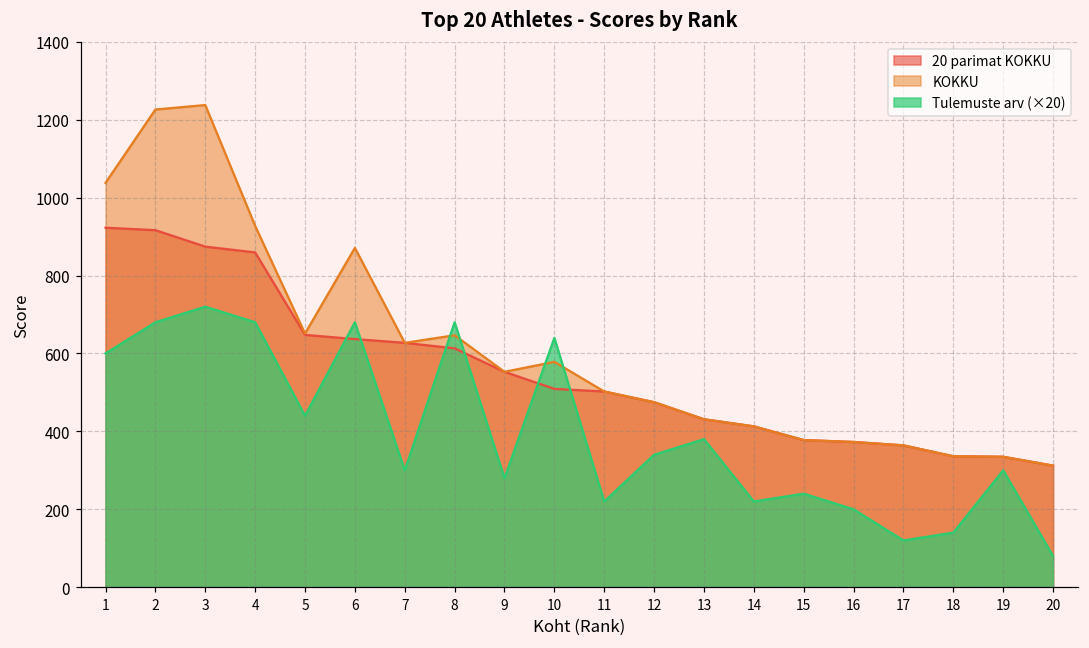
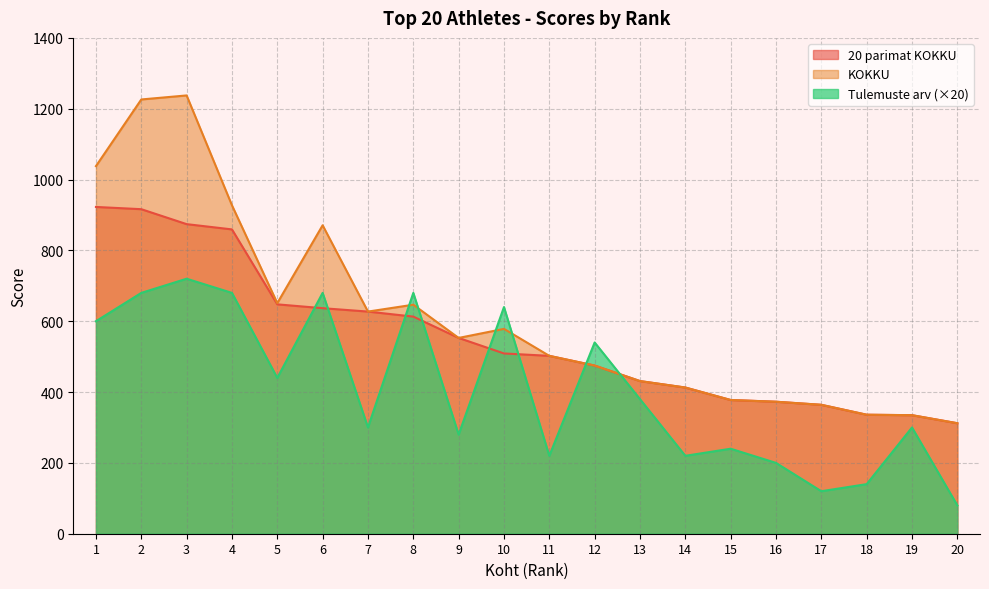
Tulemuste arv (×20), 12: 340 -> 540
